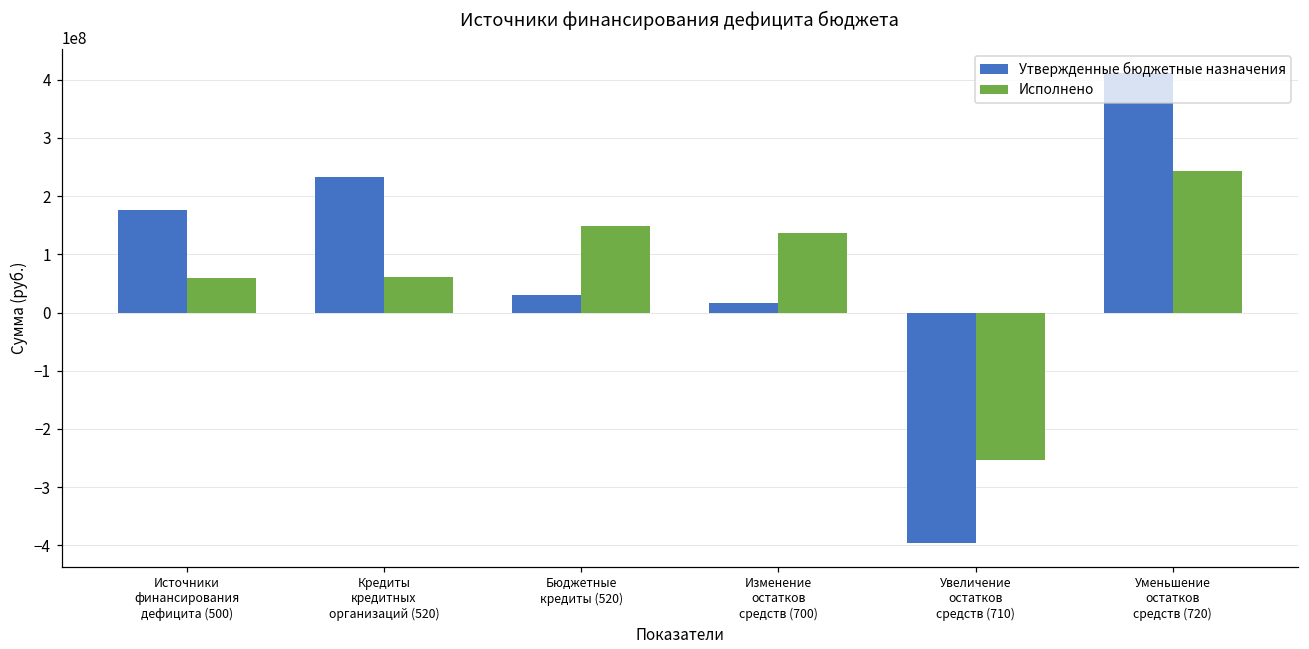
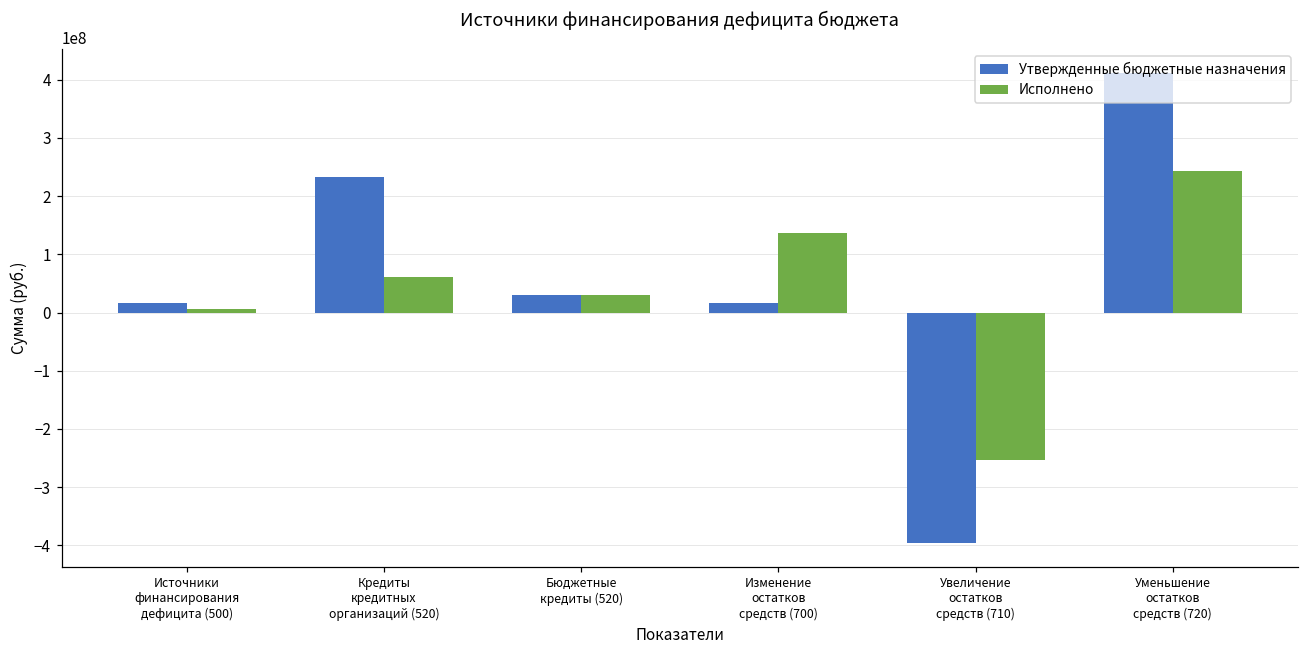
Утвержденные бюджетные назначения, Источники финансирования дефицита (500): 180000000 -> 20000000
Исполнено, Источники финансирования дефицита (500): 60000000 -> 10000000
Исполнено, Бюджетные кредиты (520): 150000000 -> 30000000
